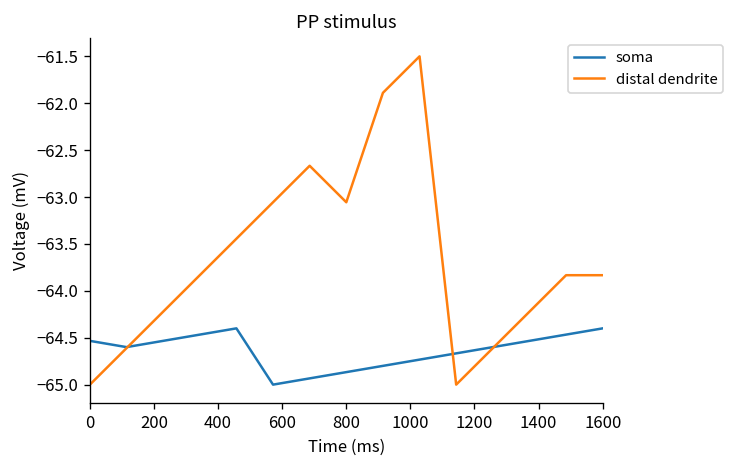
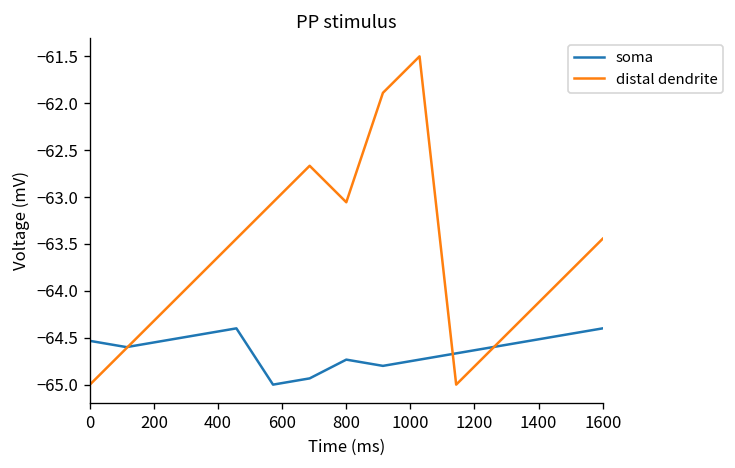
soma, 800: -64.9 -> -64.7
distal dendrite, 1600: -63.8 -> -63.4
